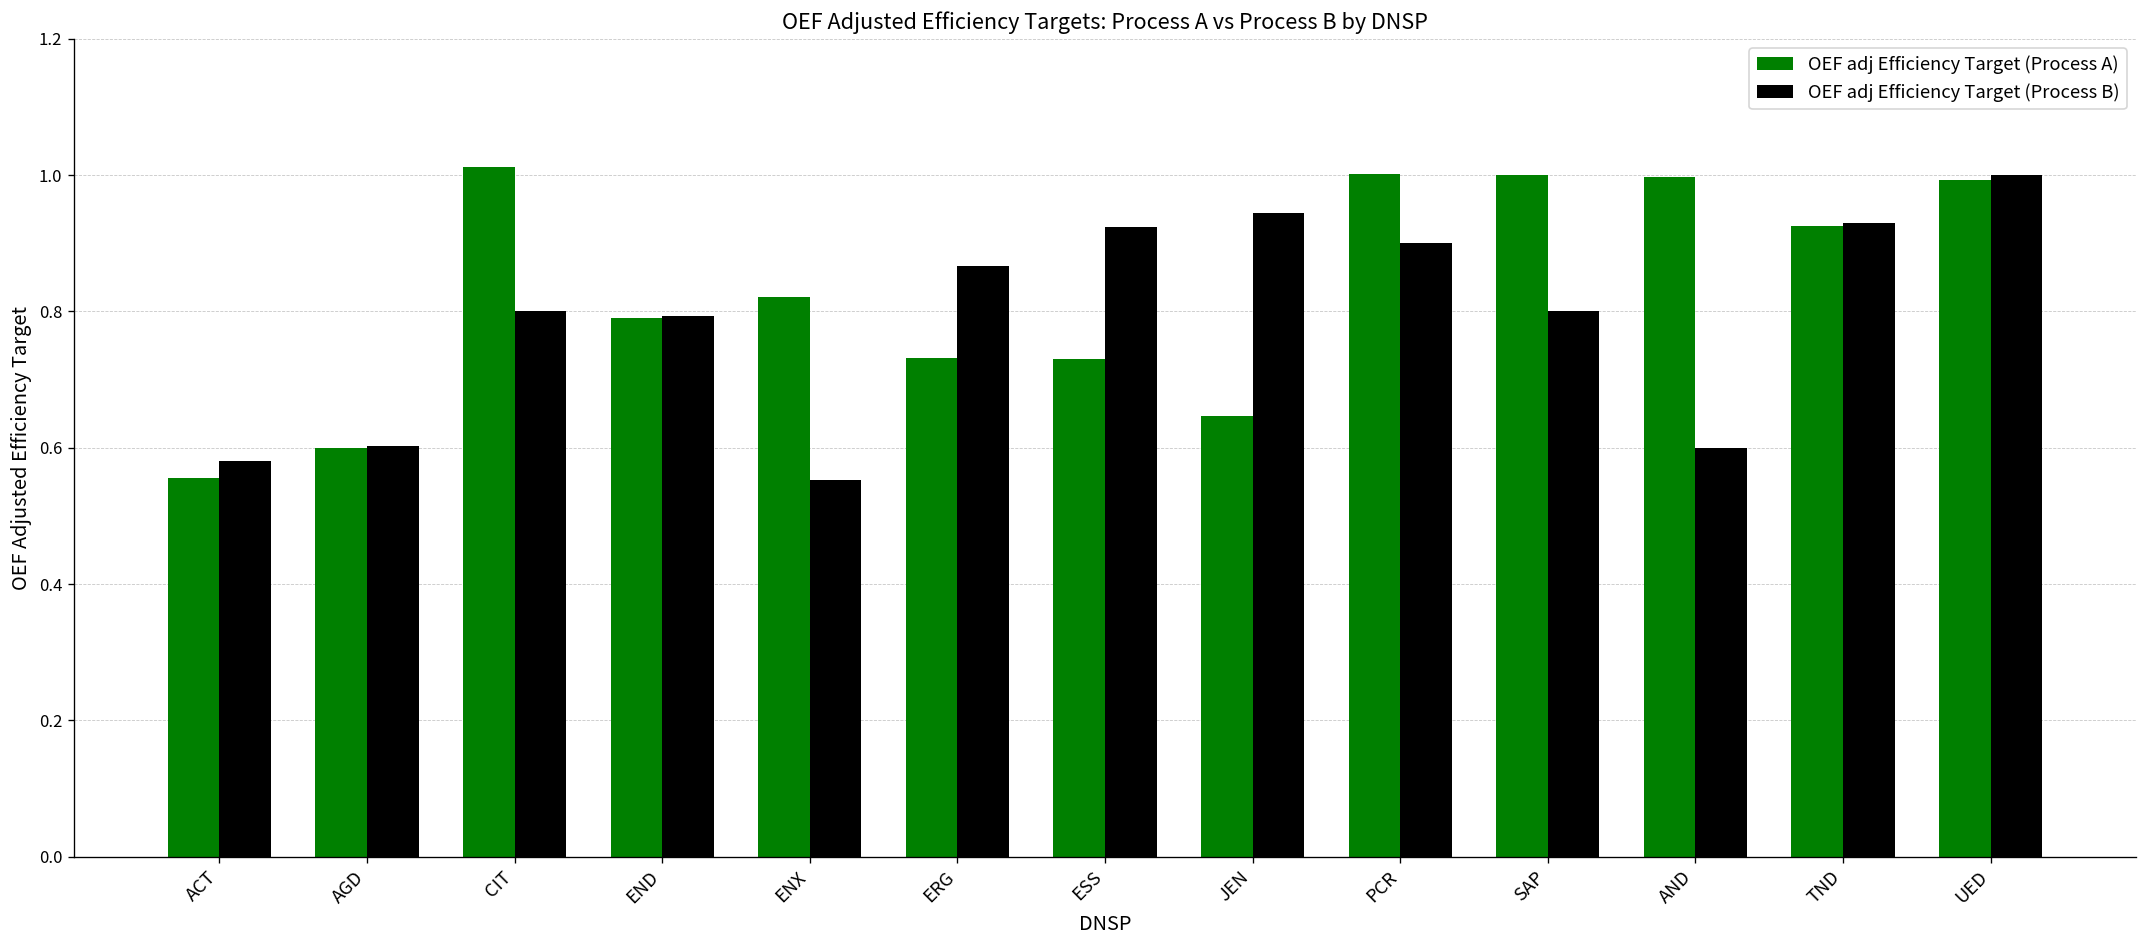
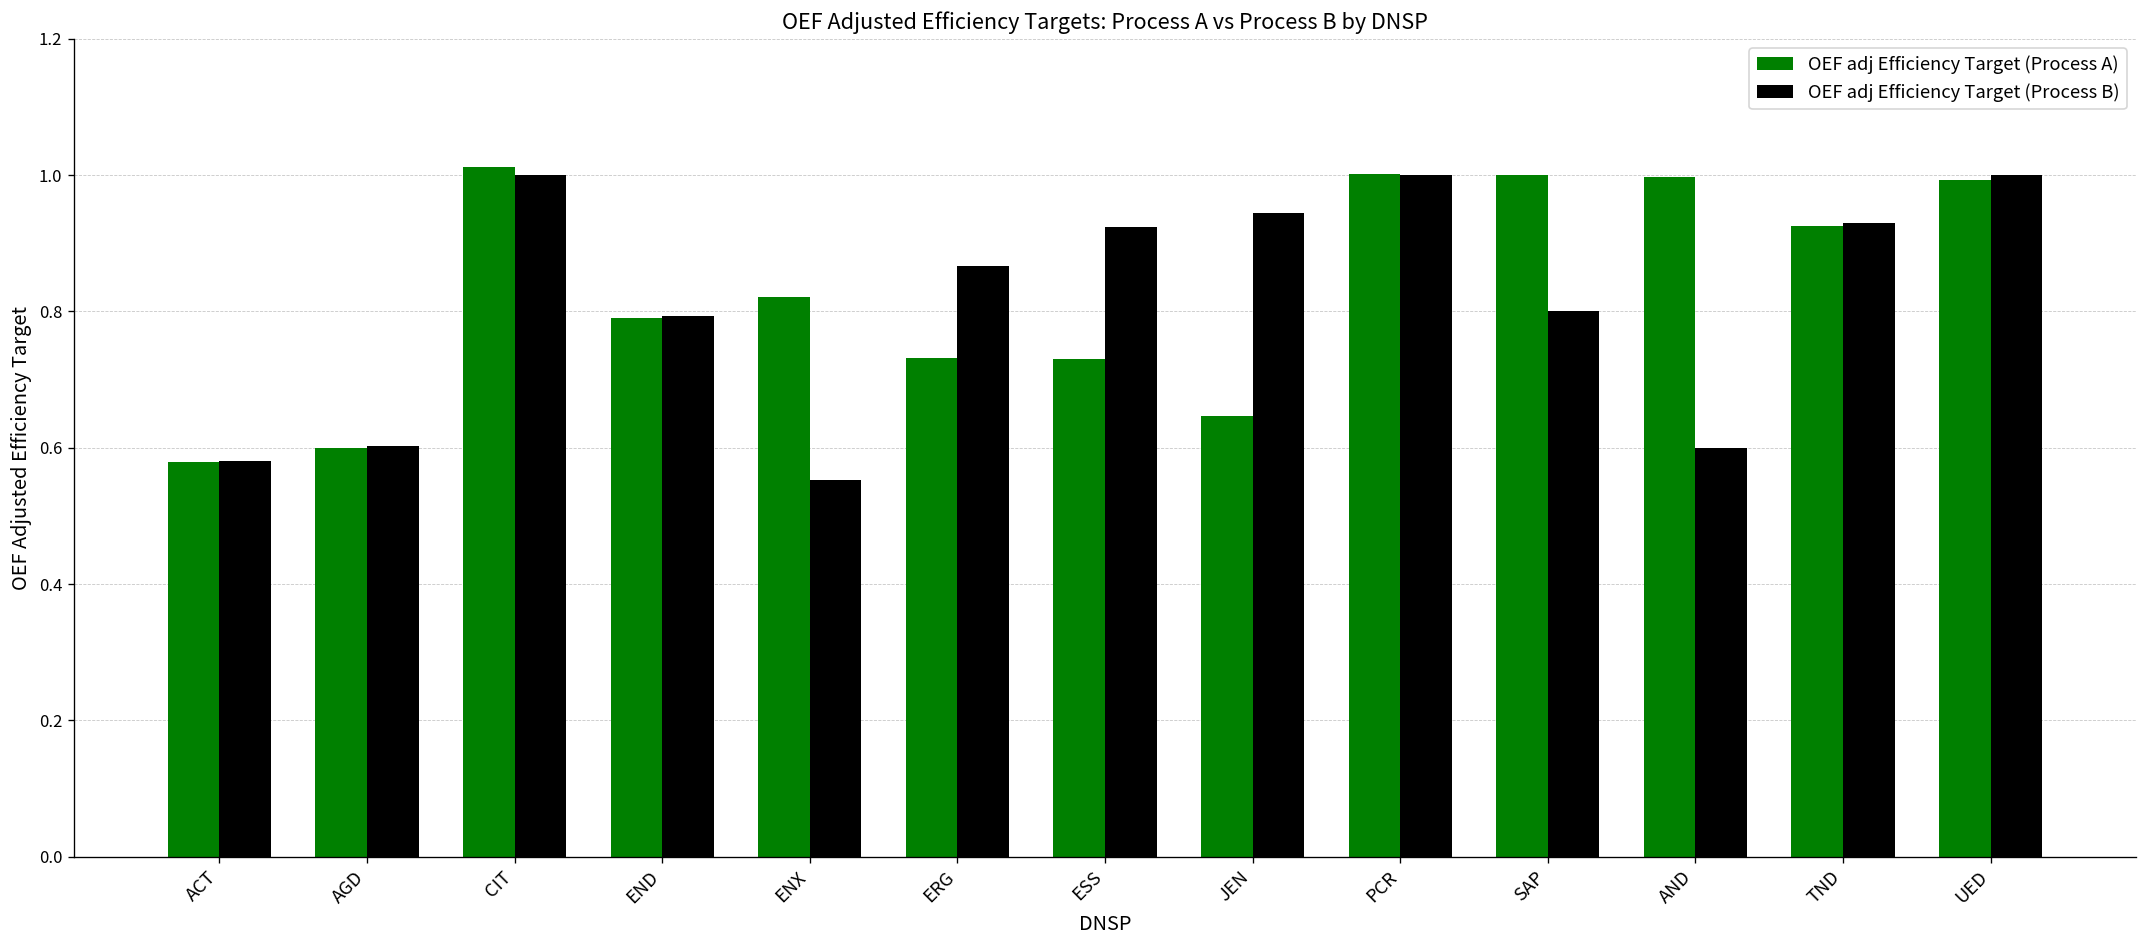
OEF adj Efficiency Target (Process A), ACT: 0.56 -> 0.58
OEF adj Efficiency Target (Process B), CIT: 0.8 -> 1.0
OEF adj Efficiency Target (Process B), PCR: 0.9 -> 1.0
